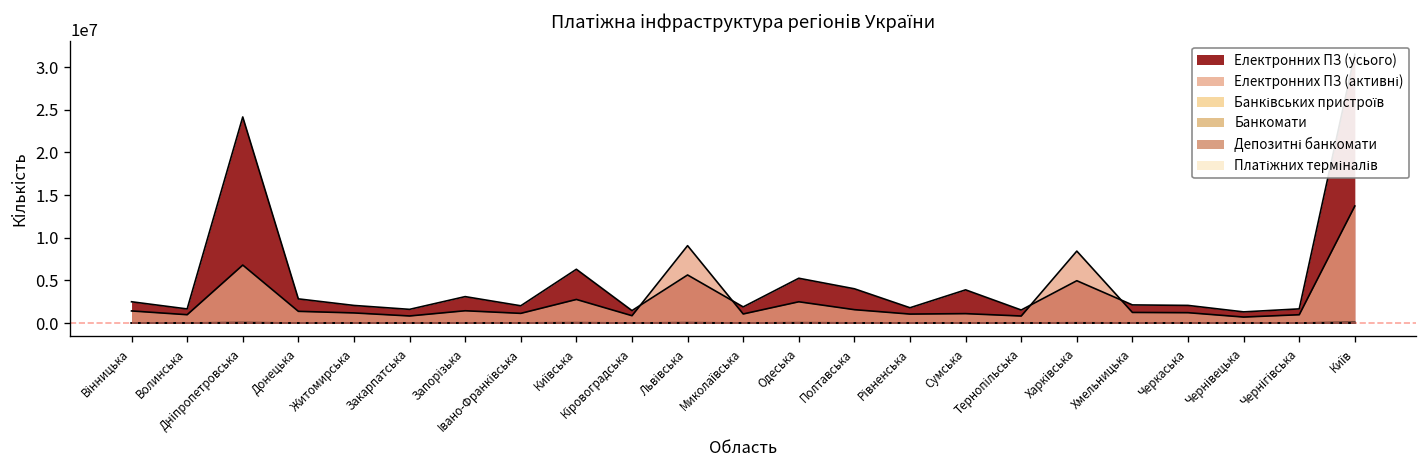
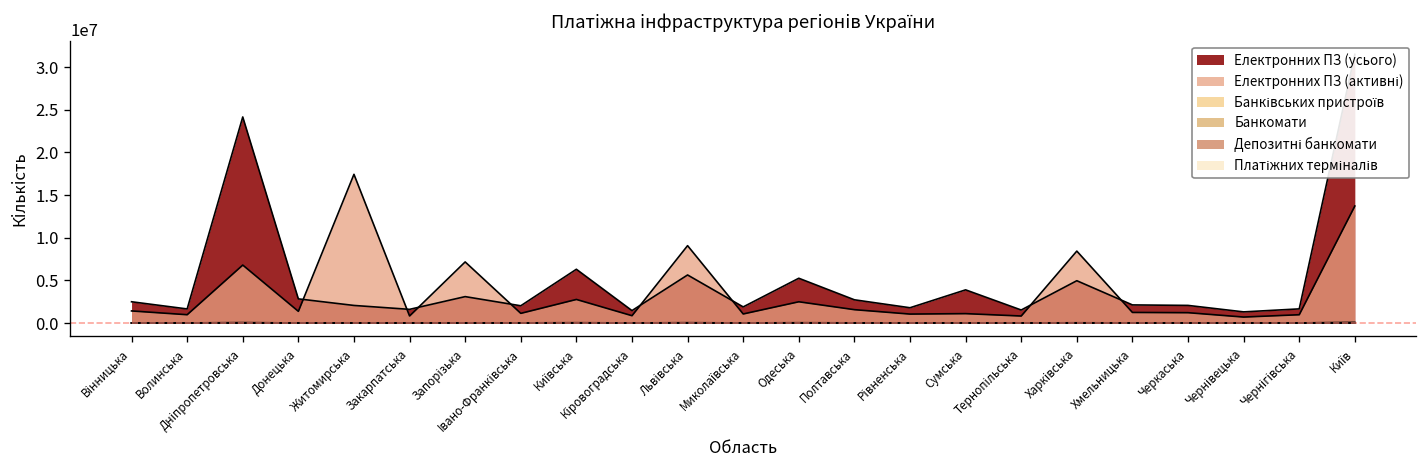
Електронних ПЗ (активні), Житомирська: 1000000 -> 17000000
Електронних ПЗ (активні), Запорізька: 1000000 -> 7000000
Електронних ПЗ (усього), Полтавська: 4000000 -> 3000000
